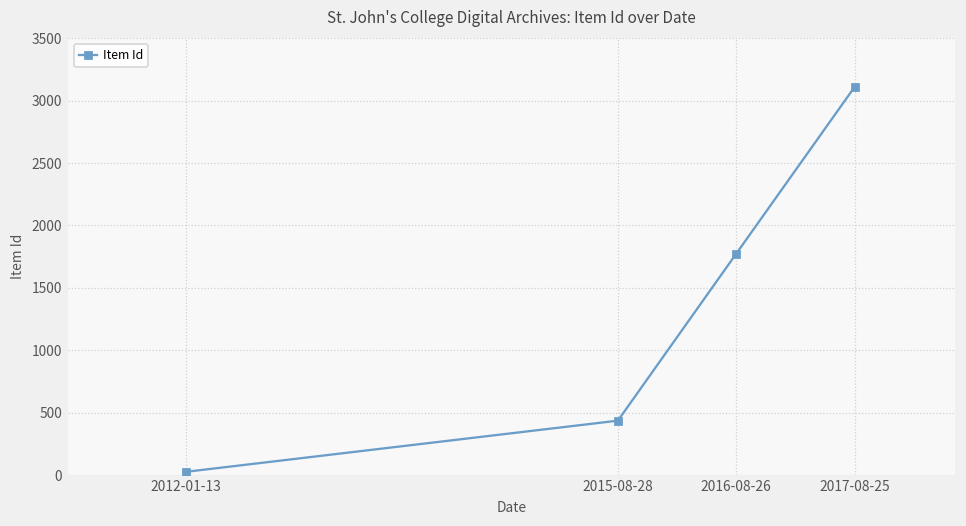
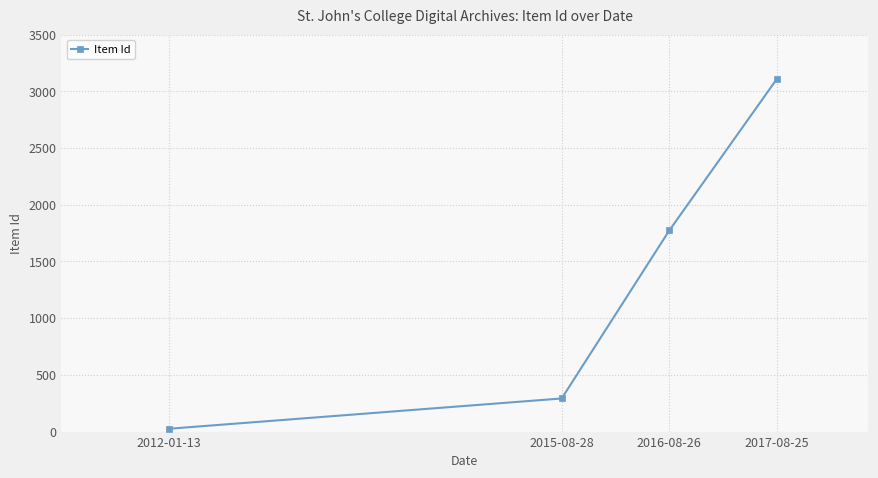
2015-08-28: 440 -> 290
